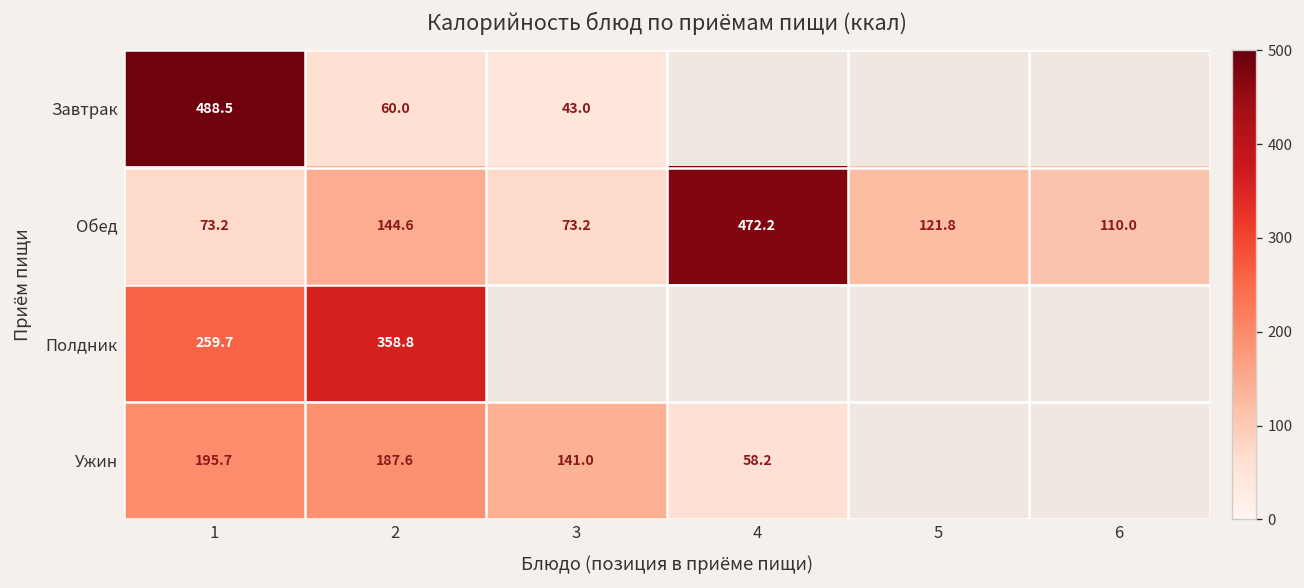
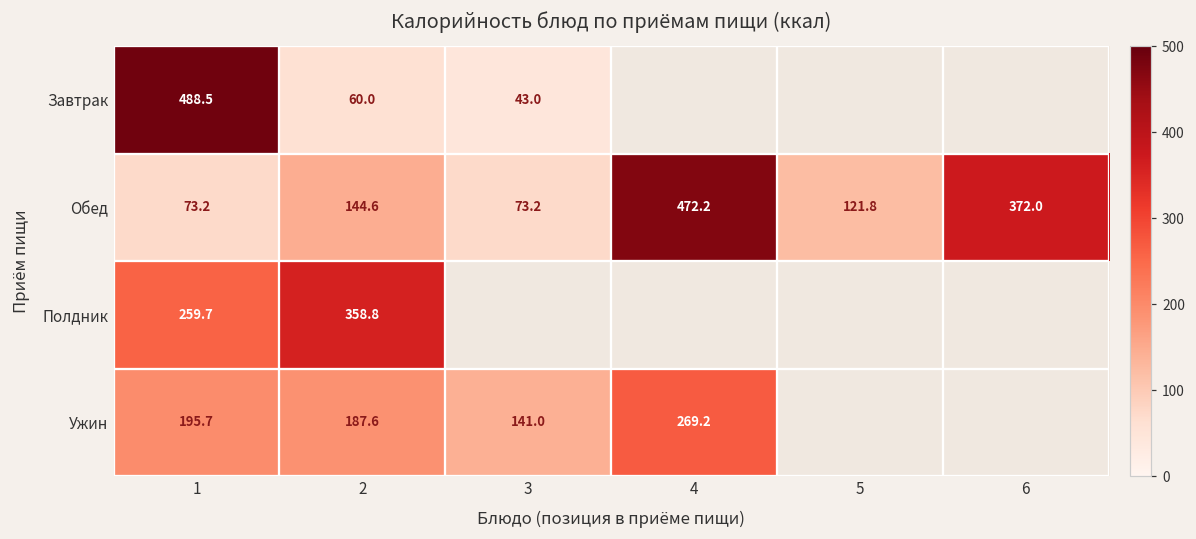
Обед, 6: 110.0 -> 372.0
Ужин, 4: 58.2 -> 269.2
